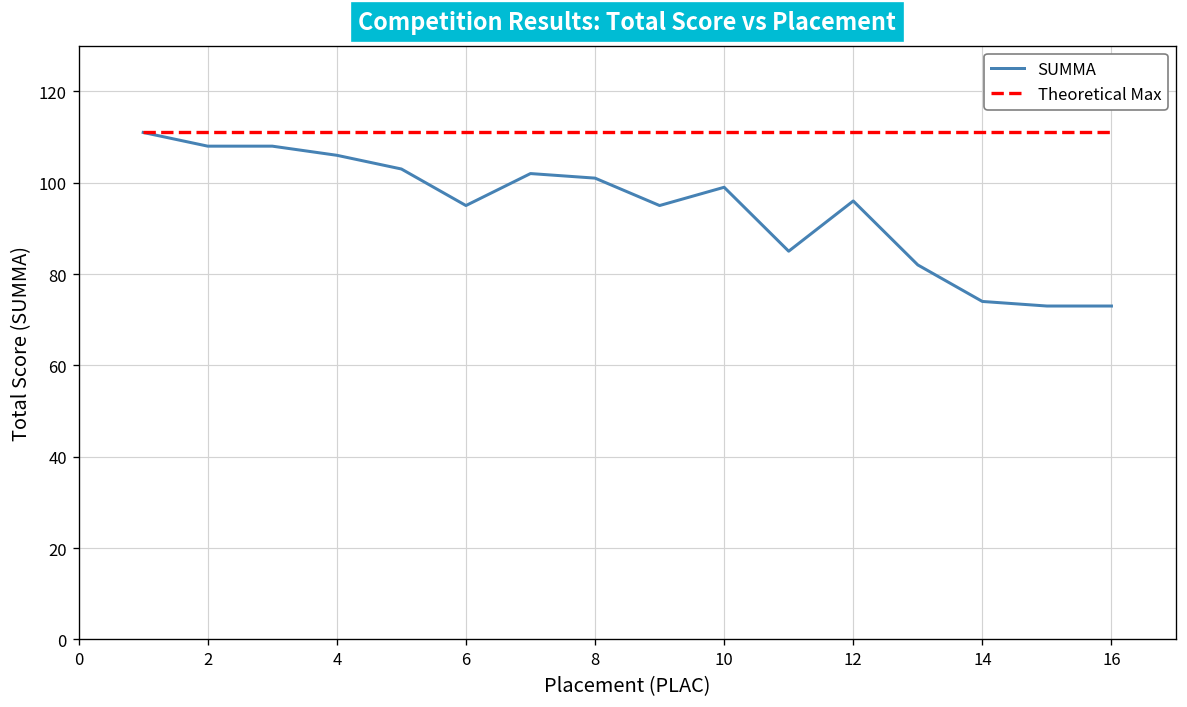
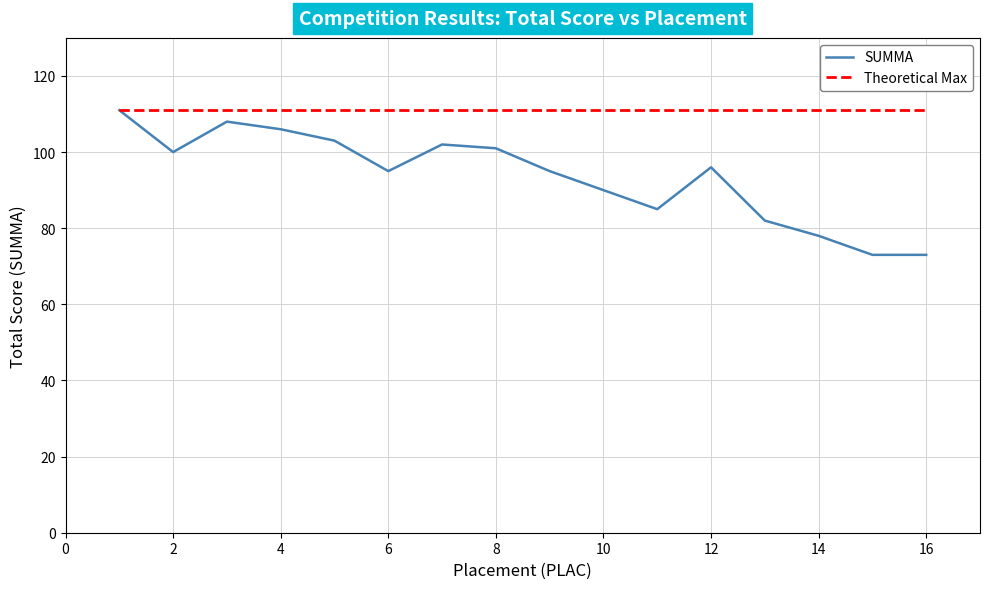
SUMMA, 2: 108 -> 100
SUMMA, 10: 99 -> 90
SUMMA, 14: 74 -> 78
